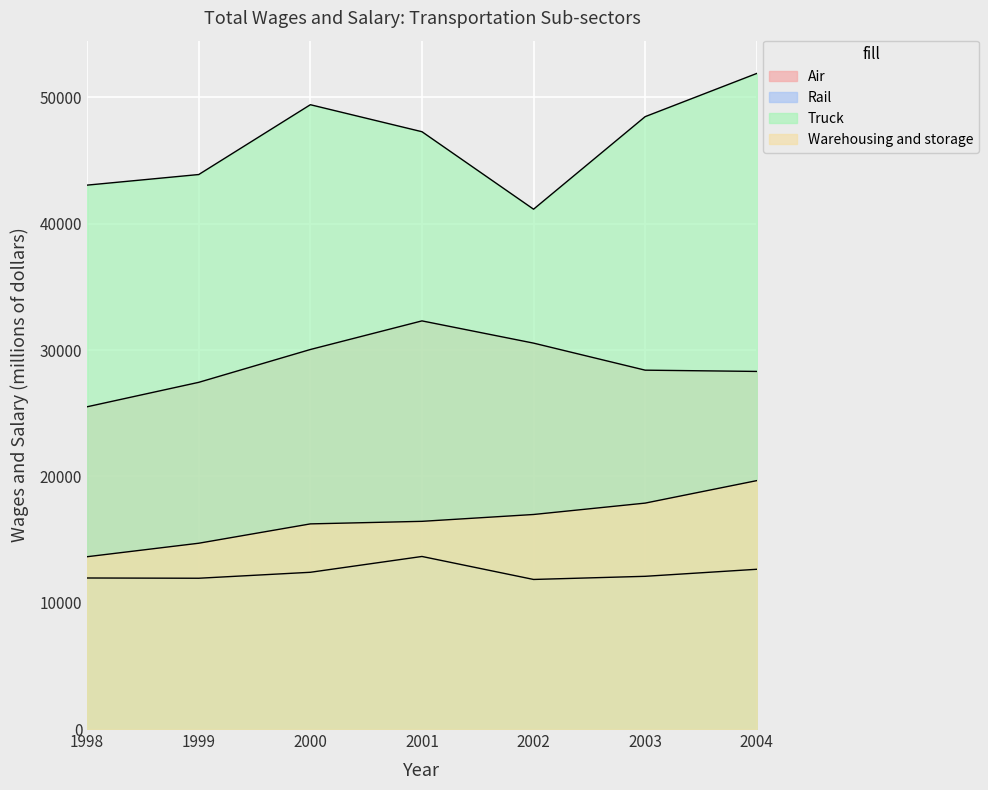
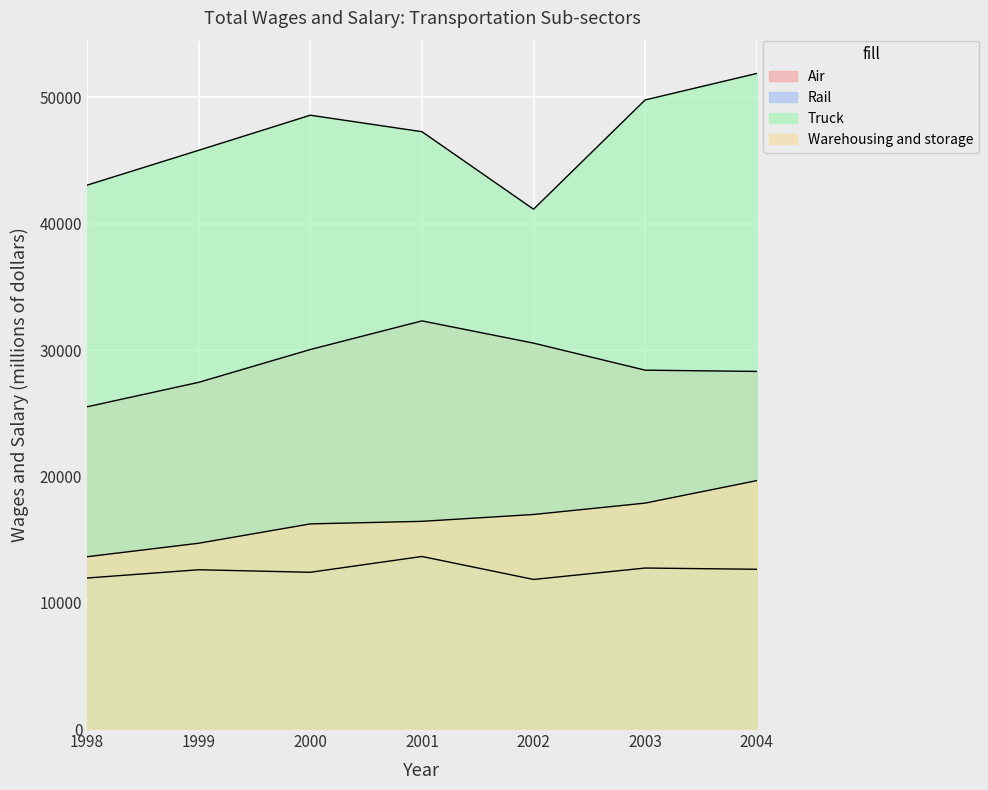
Rail, 1999: 11900 -> 12600
Truck, 1999: 43900 -> 45800
Truck, 2000: 49400 -> 48600
Rail, 2003: 12100 -> 12700
Truck, 2003: 48500 -> 49800
